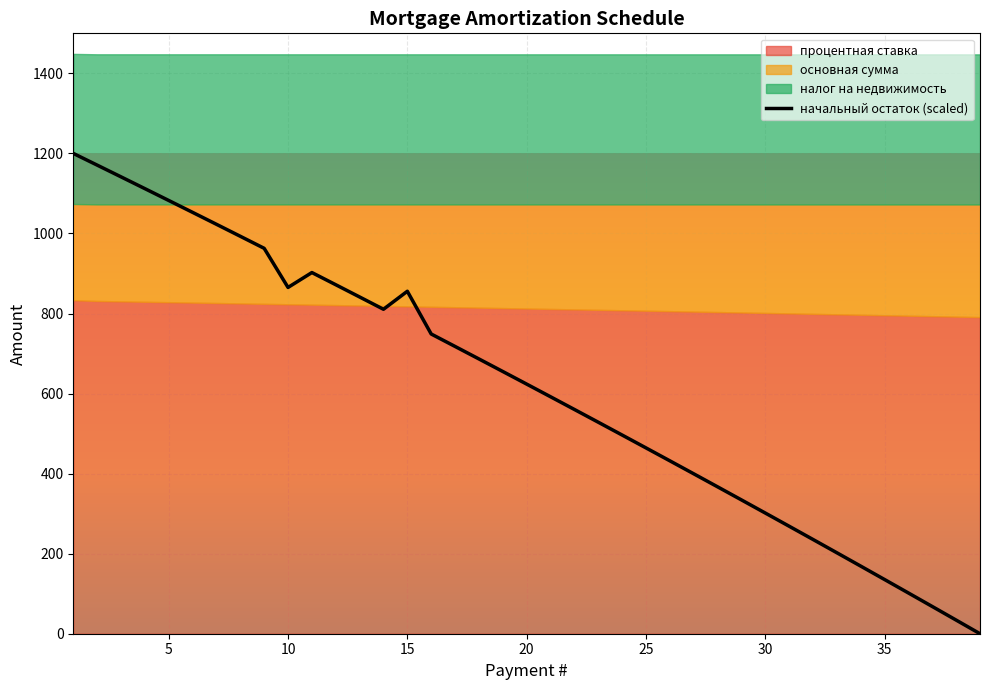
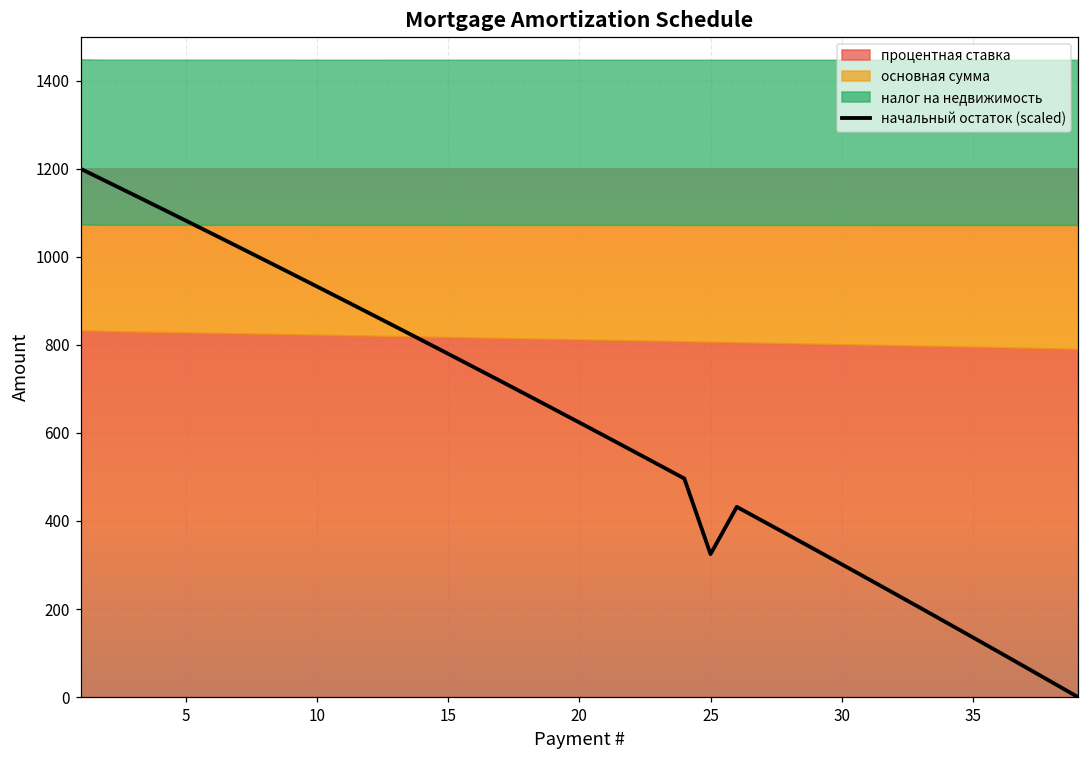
начальный остаток (scaled), 10: 870 -> 930
начальный остаток (scaled), 15: 860 -> 780
начальный остаток (scaled), 25: 460 -> 320
